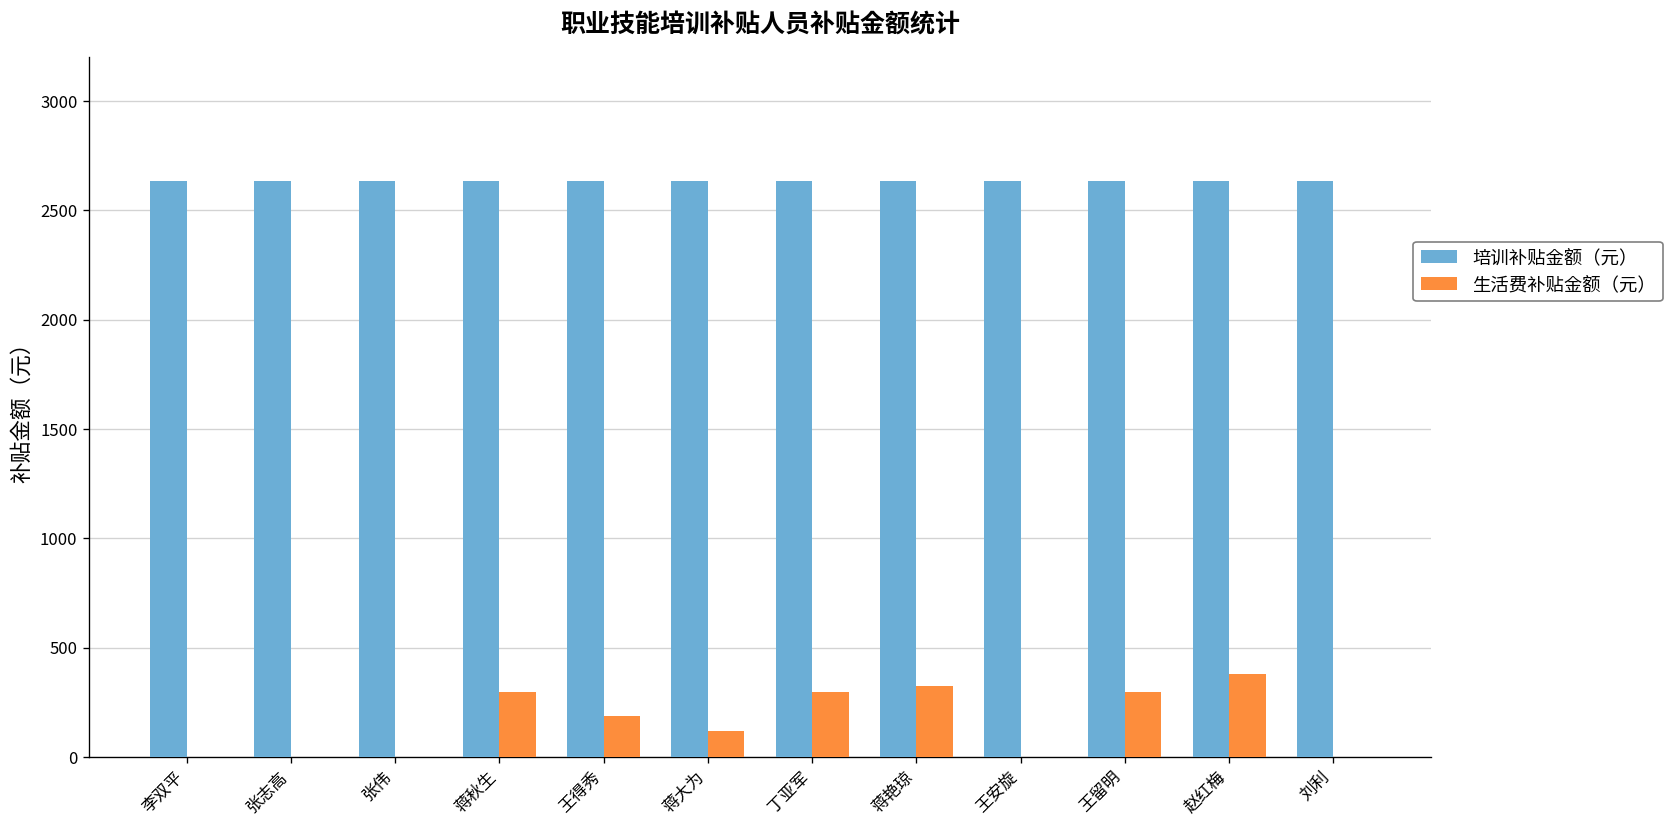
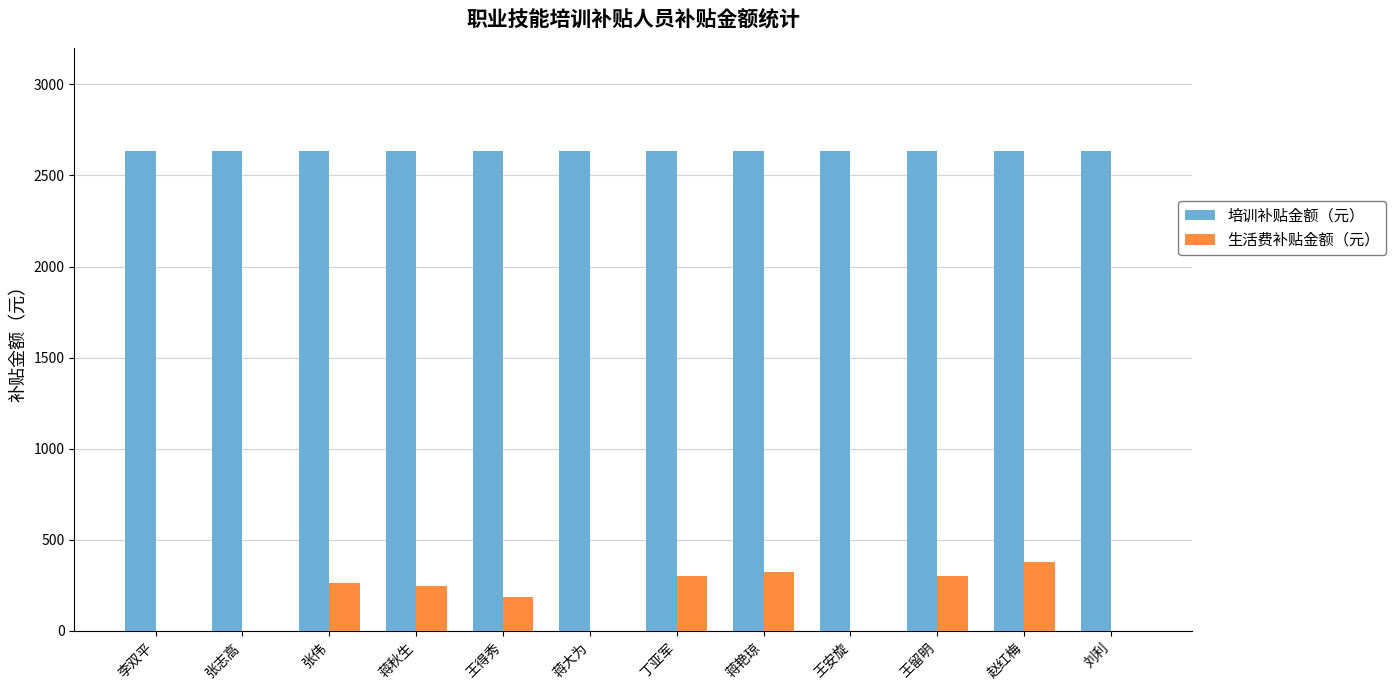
生活费补贴金额（元）, 张伟: 0 -> 260
生活费补贴金额（元）, 蒋秋生: 300 -> 240
生活费补贴金额（元）, 蒋大为: 120 -> 0
